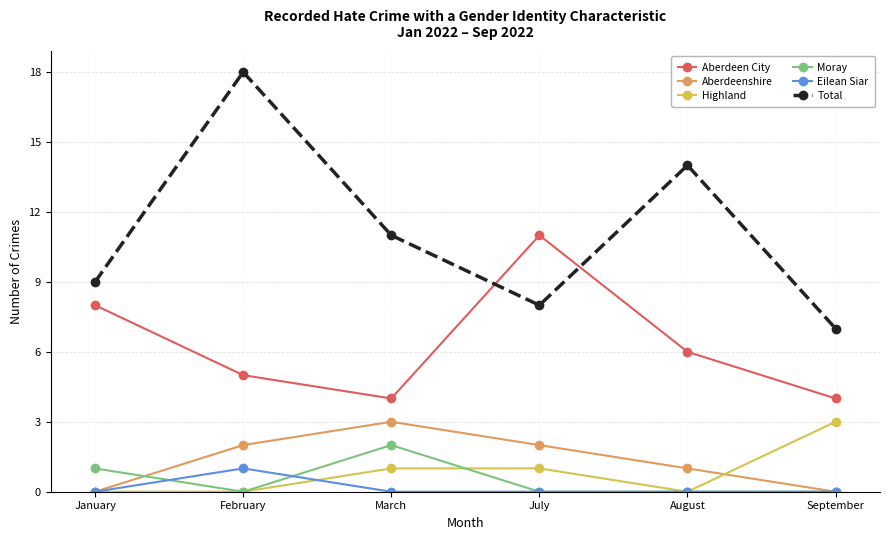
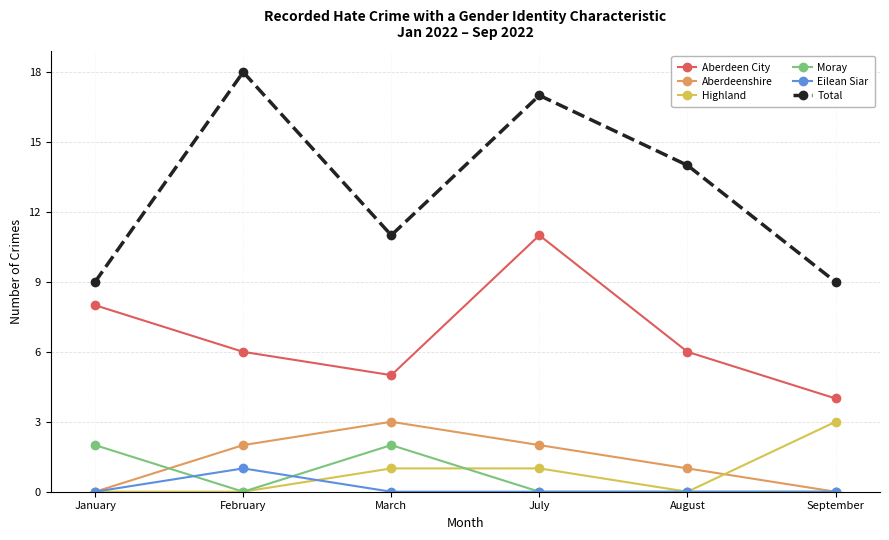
Moray, January: 1 -> 2
Aberdeen City, February: 5 -> 6
Aberdeen City, March: 4 -> 5
Total, July: 8 -> 17
Total, September: 7 -> 9
